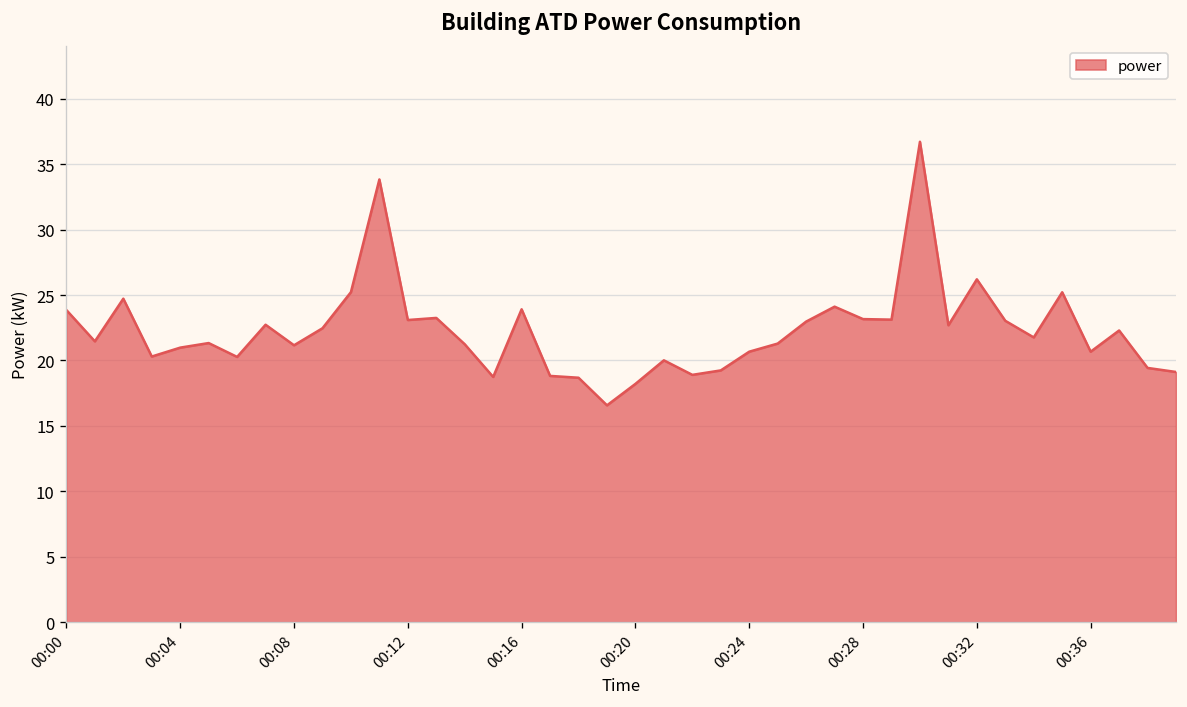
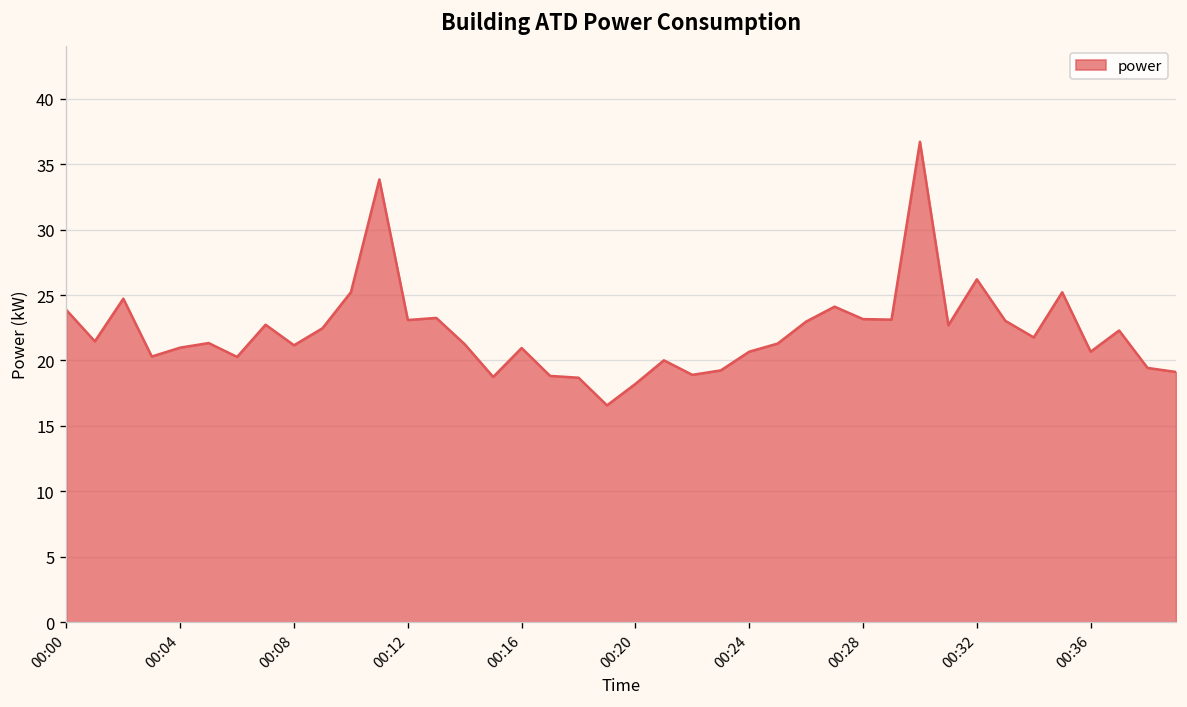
00:16: 23.9 -> 21.0
